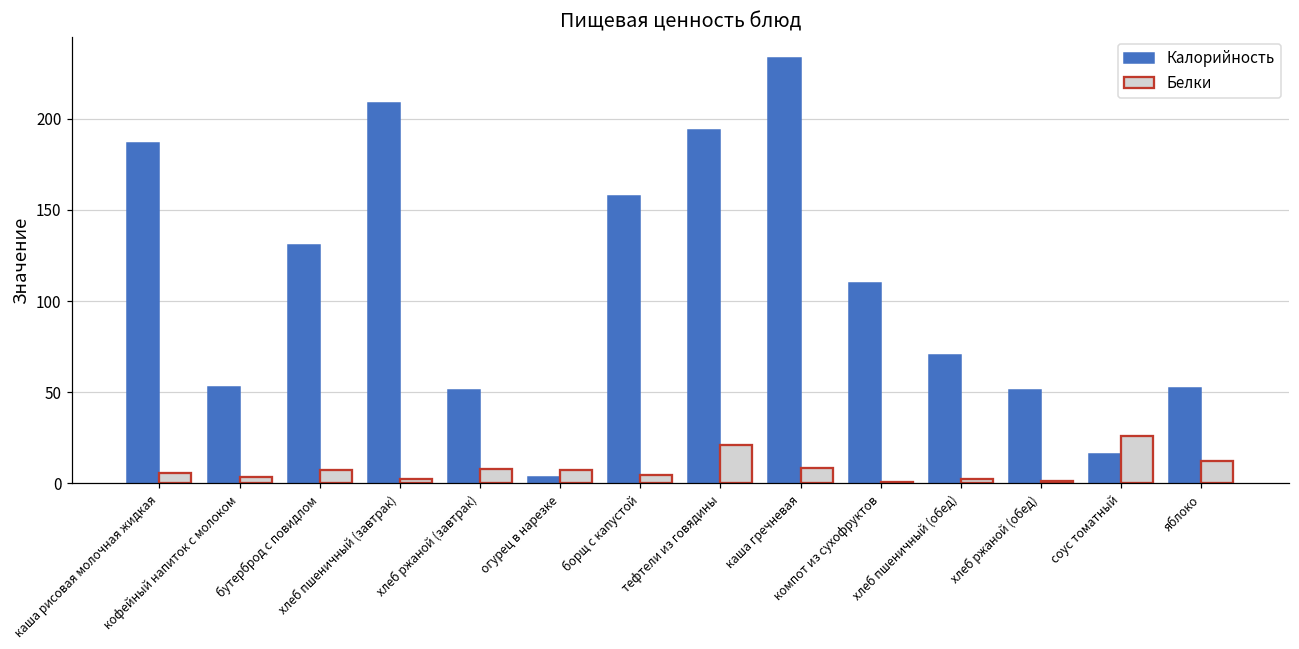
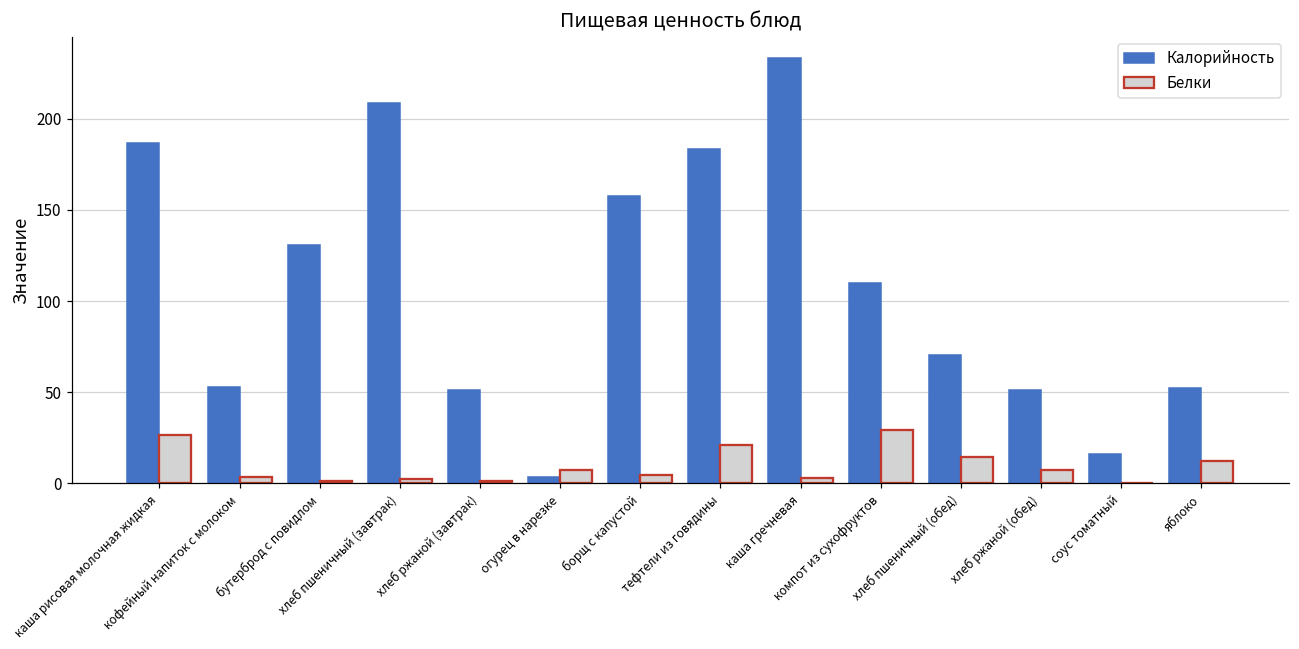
Белки, каша рисовая молочная жидкая: 6 -> 26
Белки, бутерброд с повидлом: 7 -> 1
Белки, хлеб ржаной (завтрак): 8 -> 1
Калорийность, тефтели из говядины: 194 -> 184
Белки, каша гречневая: 8 -> 3
Белки, компот из сухофруктов: 1 -> 29
Белки, хлеб пшеничный (обед): 2 -> 14
Белки, хлеб ржаной (обед): 1 -> 7
Белки, соус томатный: 26 -> 0
